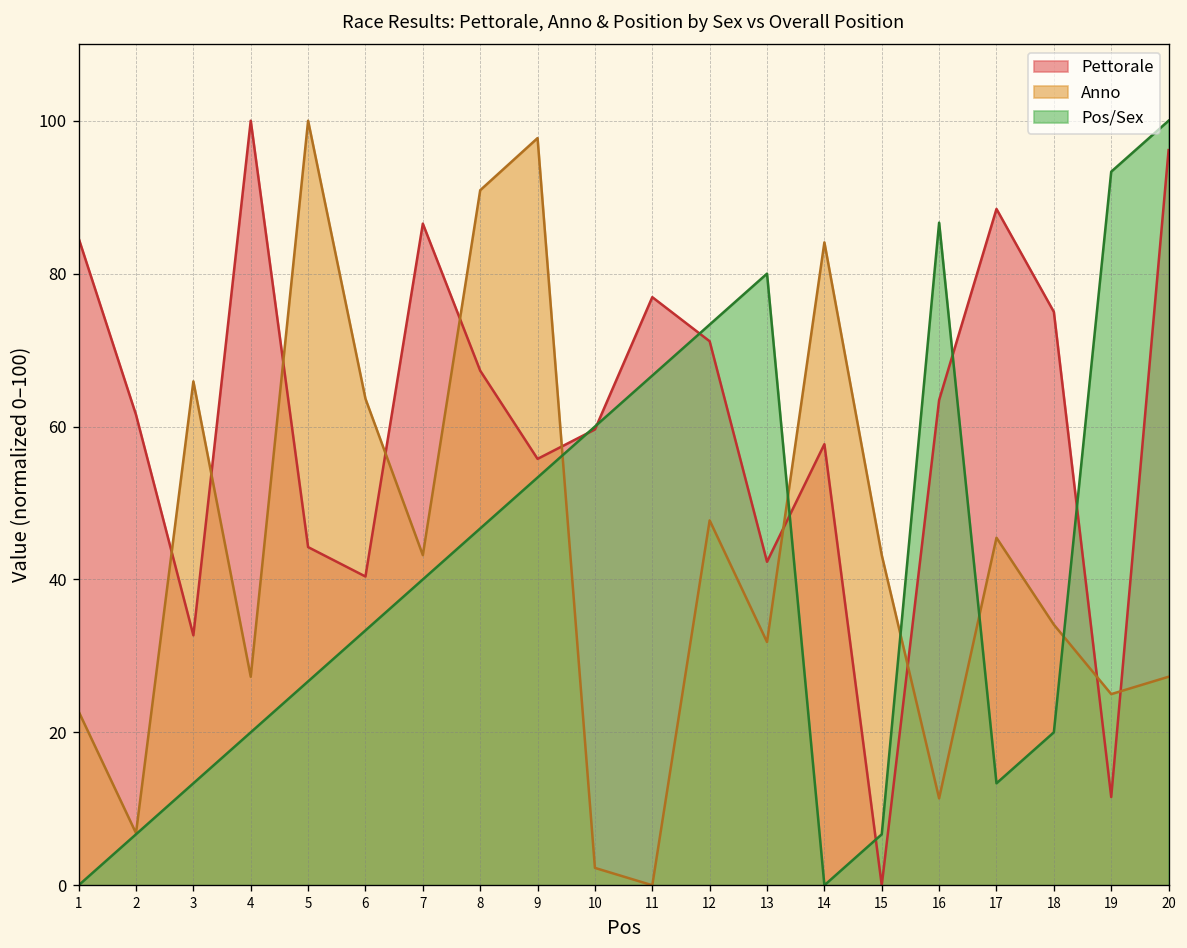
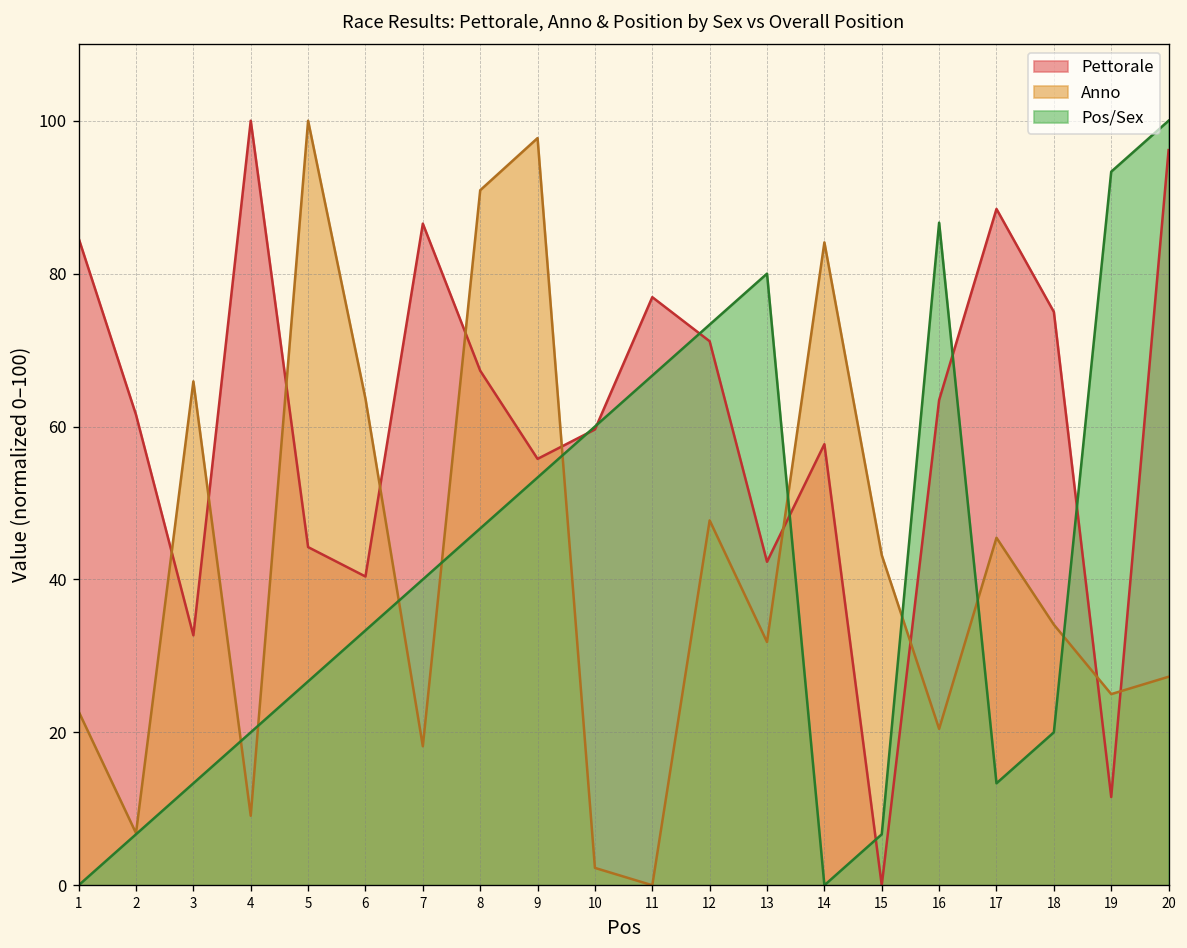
Anno, 4: 27 -> 9
Anno, 7: 43 -> 18
Anno, 16: 11 -> 20
